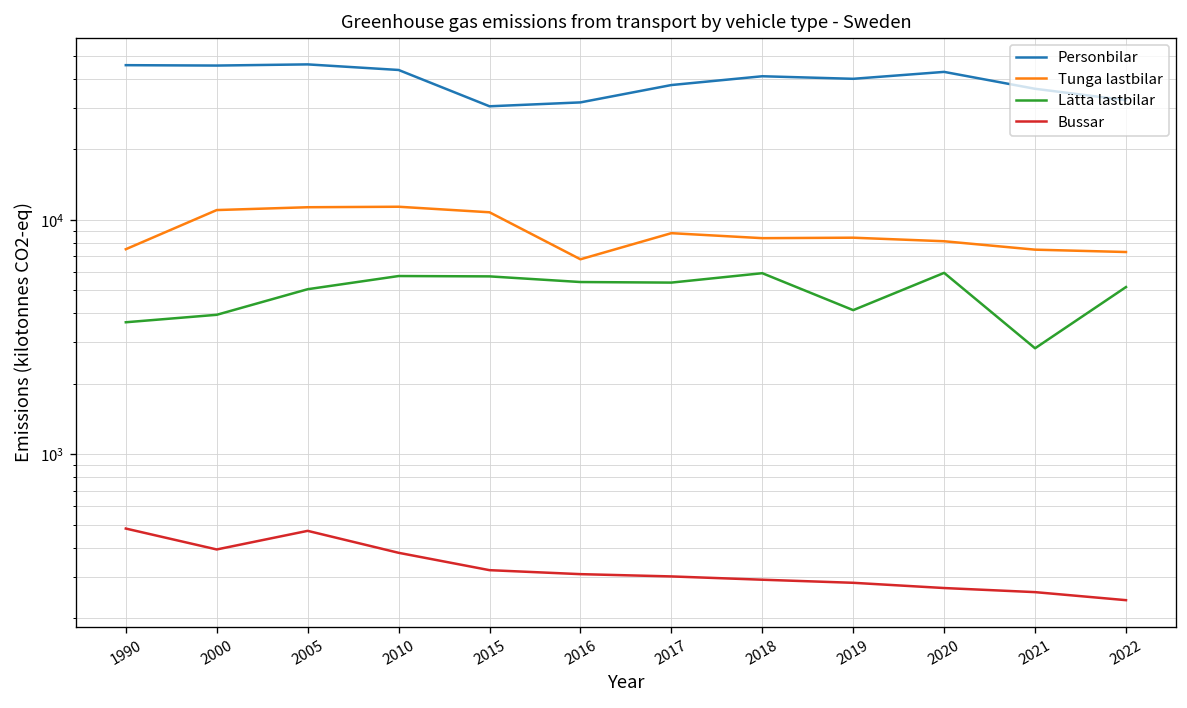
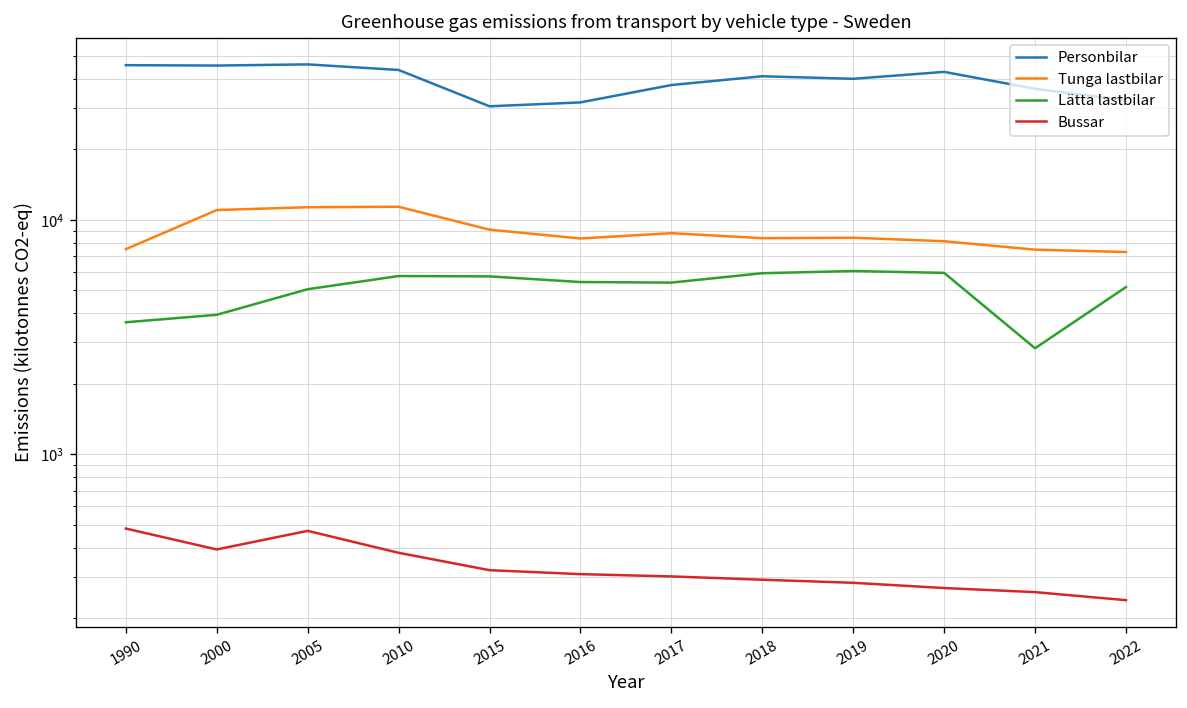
Tunga lastbilar, 2015: 11000 -> 9000
Tunga lastbilar, 2016: 6800 -> 8300
Lätta lastbilar, 2019: 4100 -> 6000
